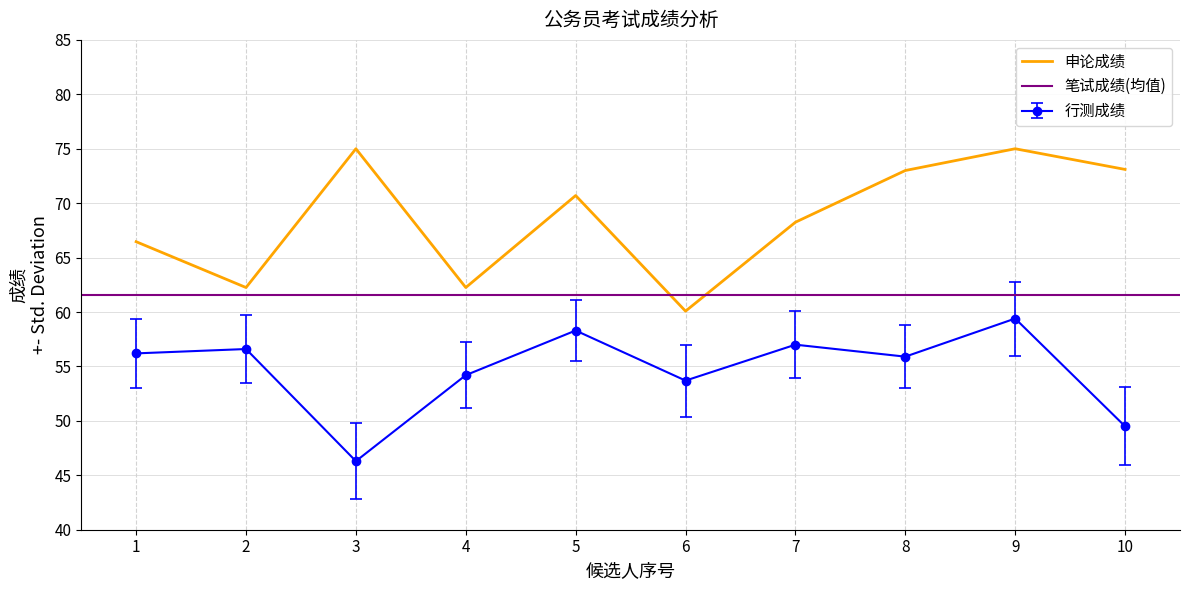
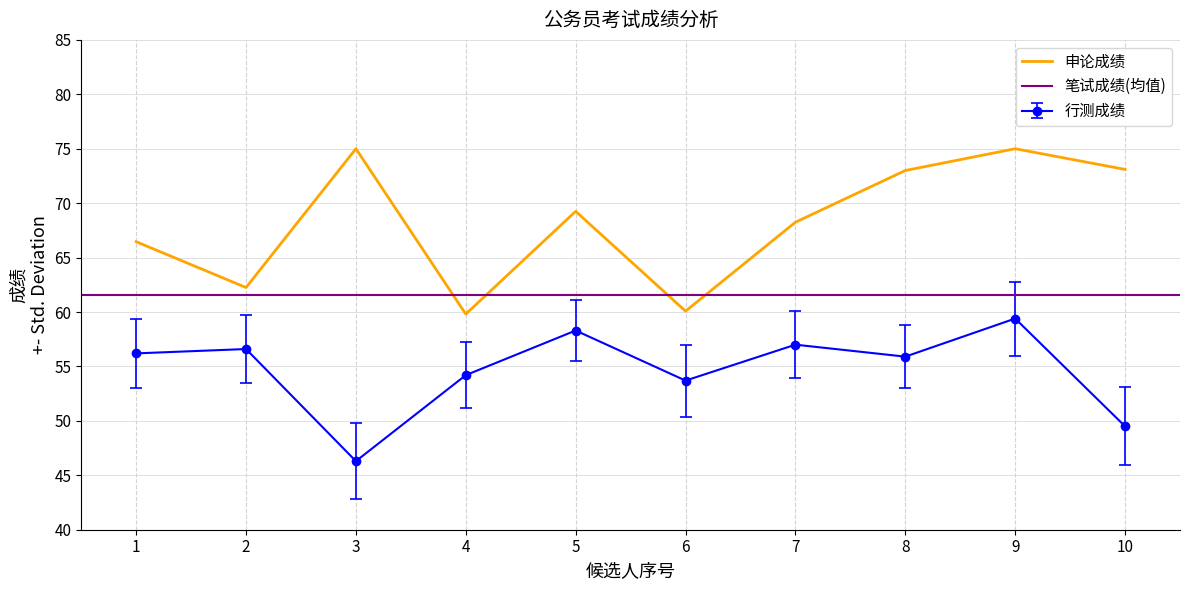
申论成绩, 4: 62.3 -> 59.8
申论成绩, 5: 70.7 -> 69.3
